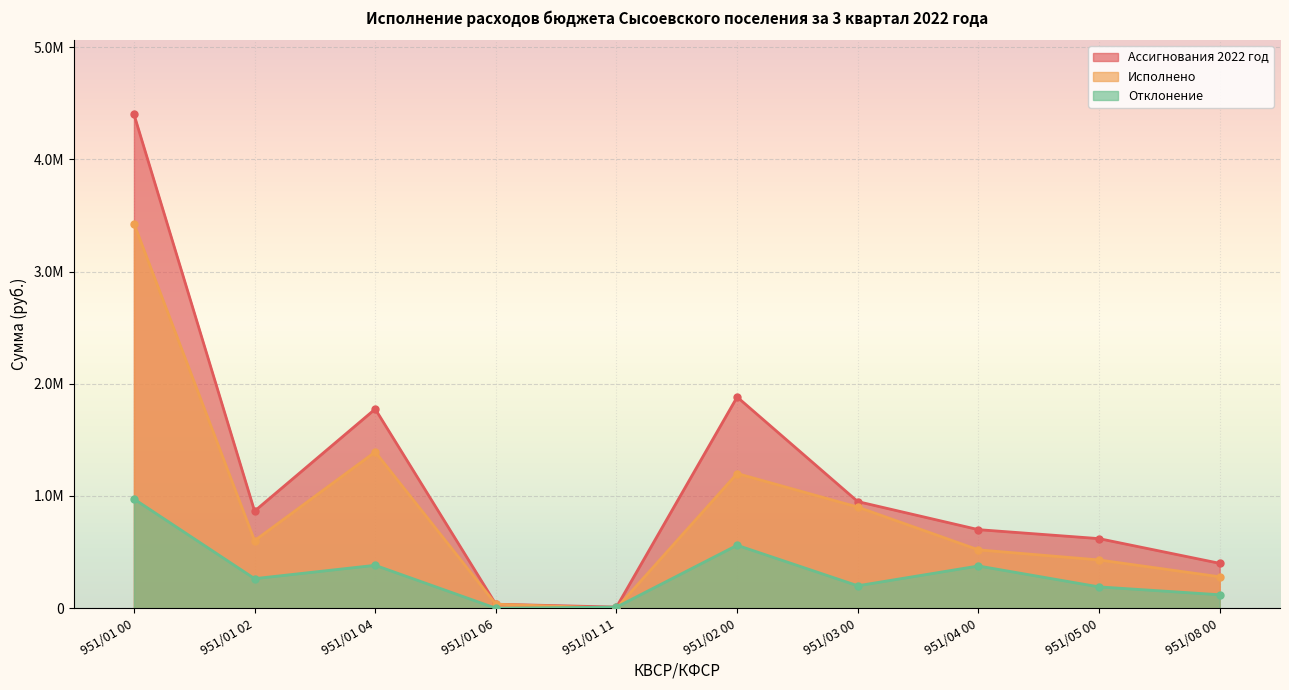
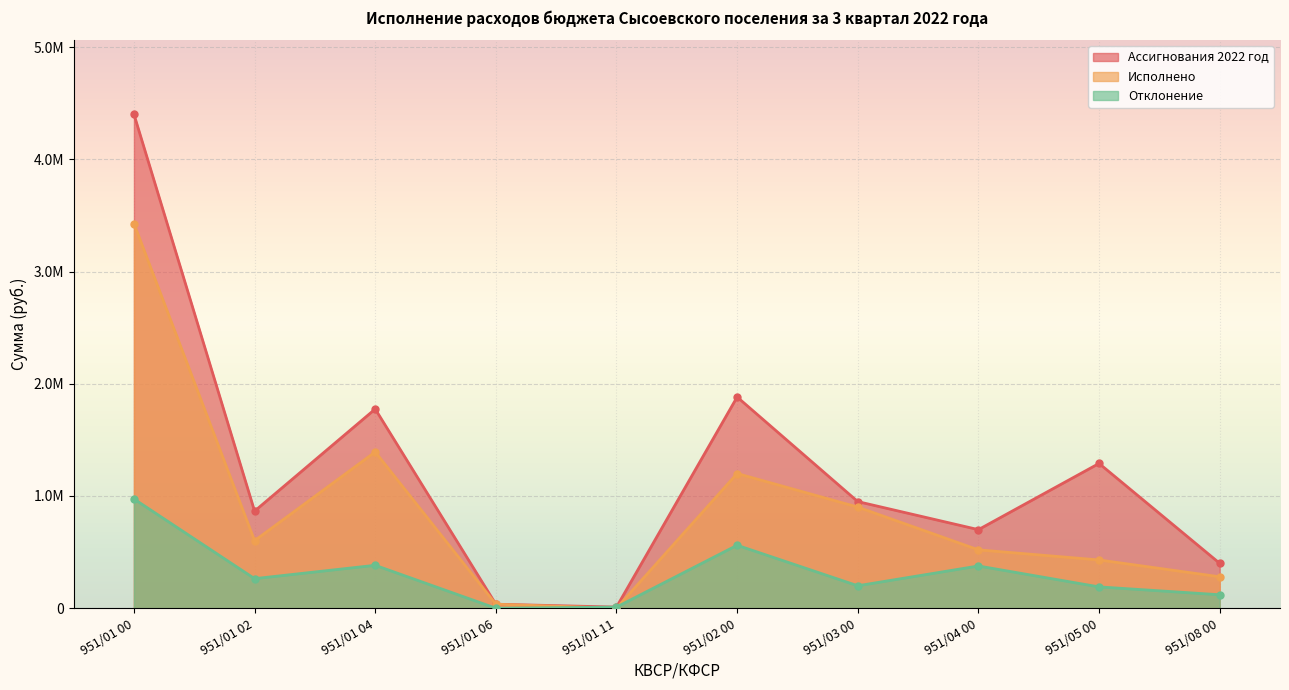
Ассигнования 2022 год, 951/05 00: 620000 -> 1290000
